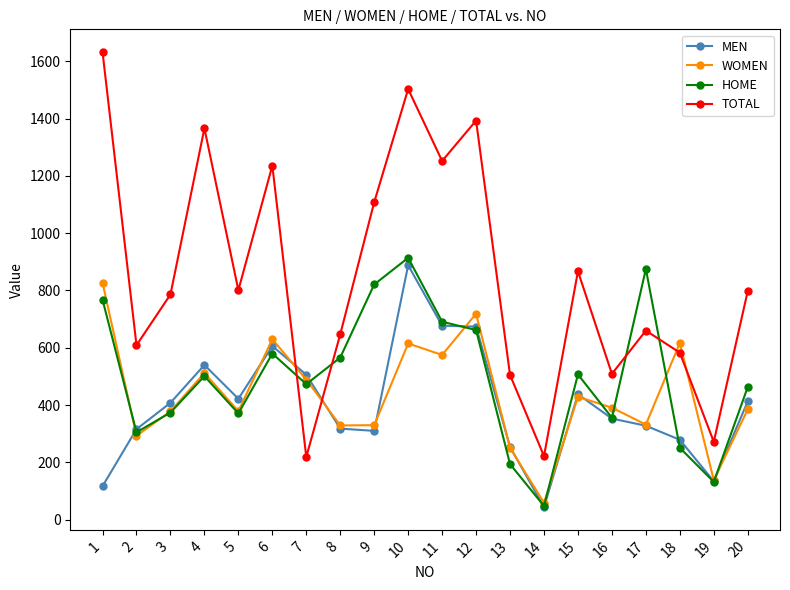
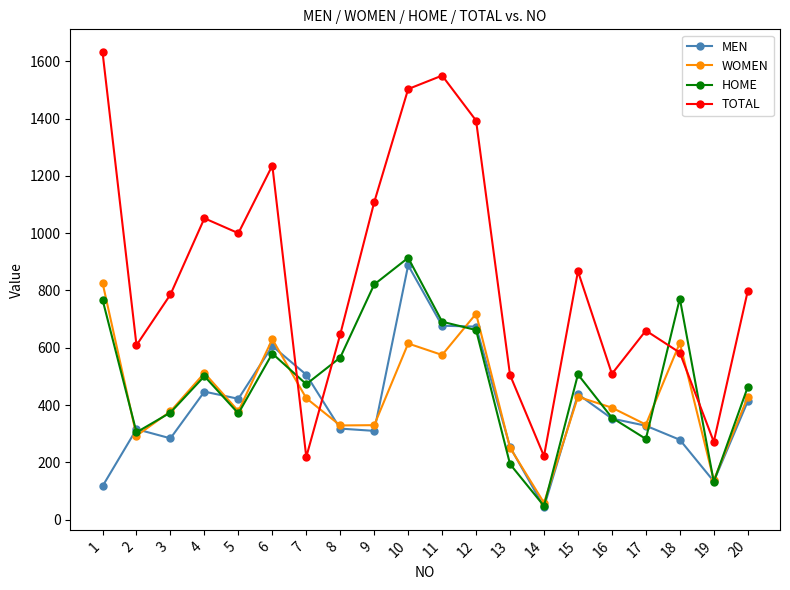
MEN, 3: 410 -> 280
MEN, 4: 540 -> 450
TOTAL, 4: 1370 -> 1050
TOTAL, 5: 800 -> 1000
WOMEN, 7: 490 -> 420
TOTAL, 11: 1250 -> 1550
HOME, 17: 880 -> 280
HOME, 18: 250 -> 770
WOMEN, 20: 390 -> 430
